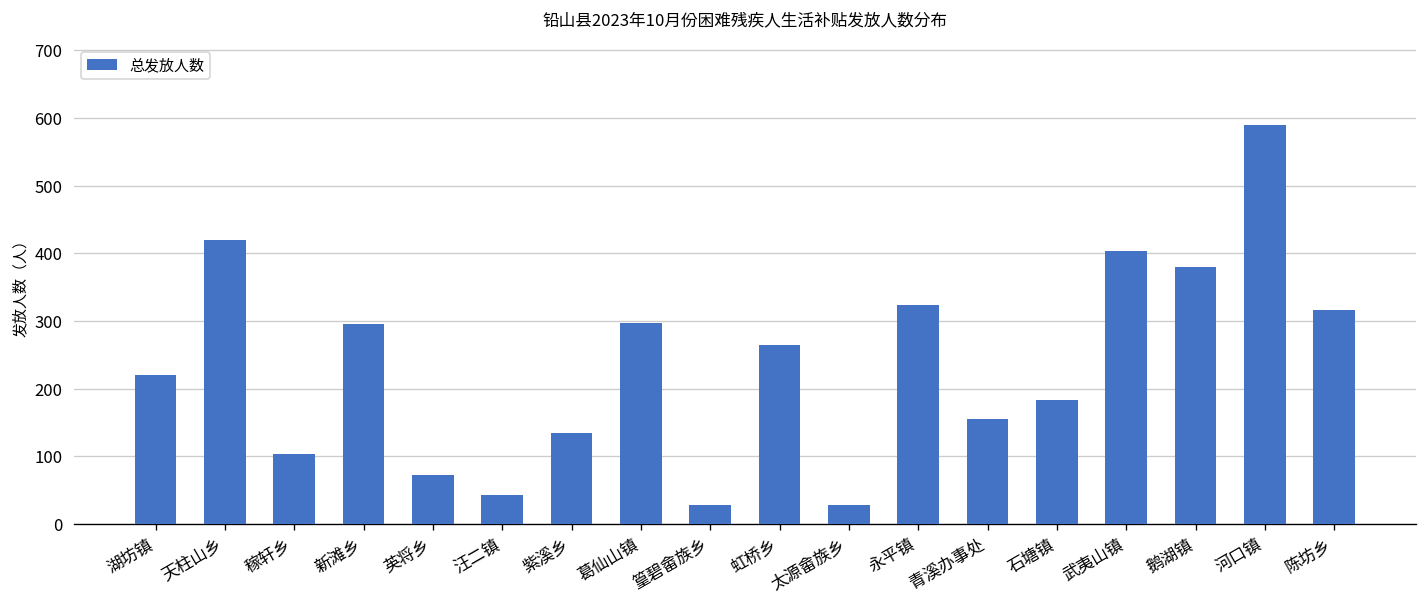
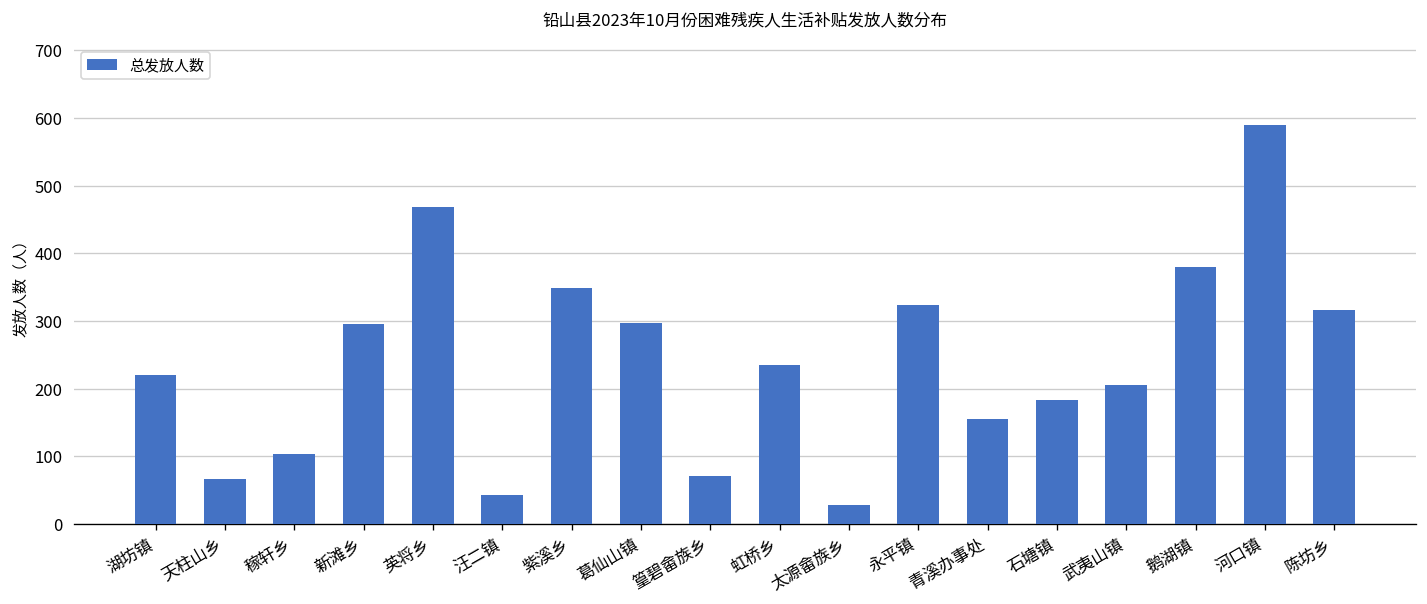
天柱山乡: 420 -> 70
英将乡: 70 -> 470
紫溪乡: 140 -> 350
篁碧畲族乡: 30 -> 70
虹桥乡: 260 -> 240
武夷山镇: 400 -> 210
